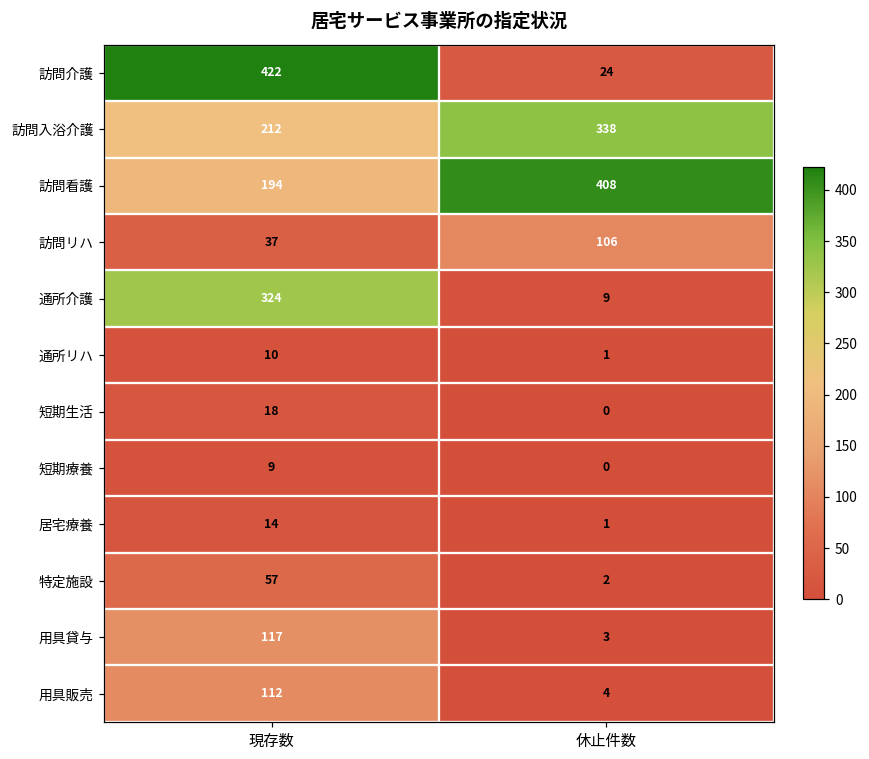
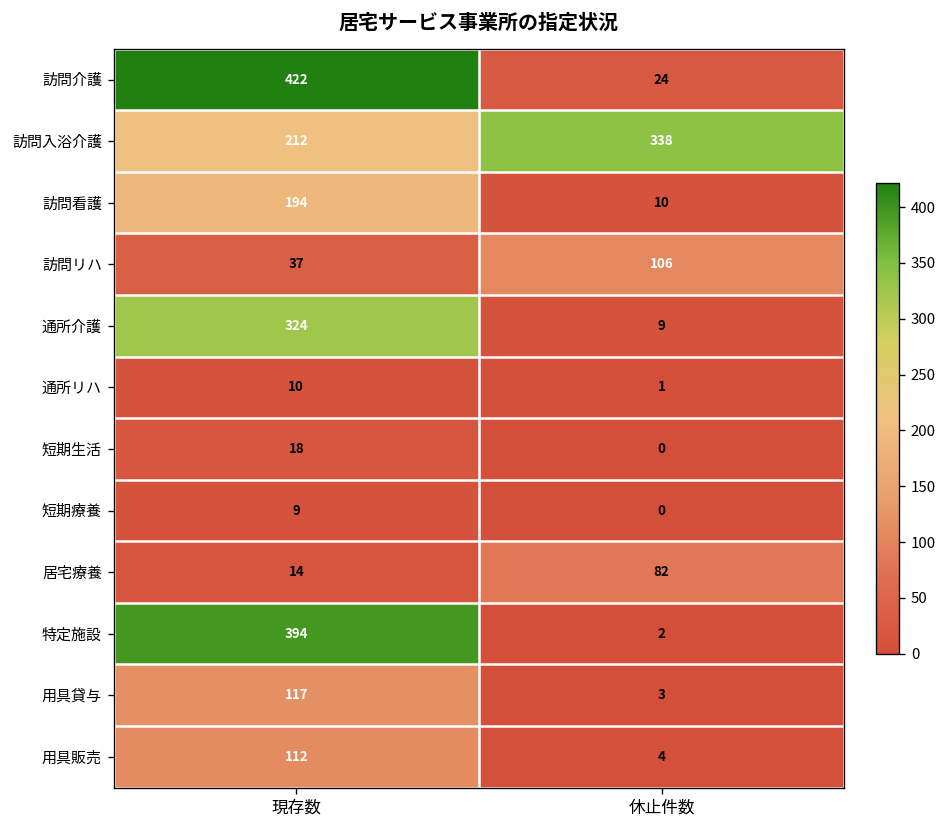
訪問看護, 休止件数: 408 -> 10
居宅療養, 休止件数: 1 -> 82
特定施設, 現存数: 57 -> 394
